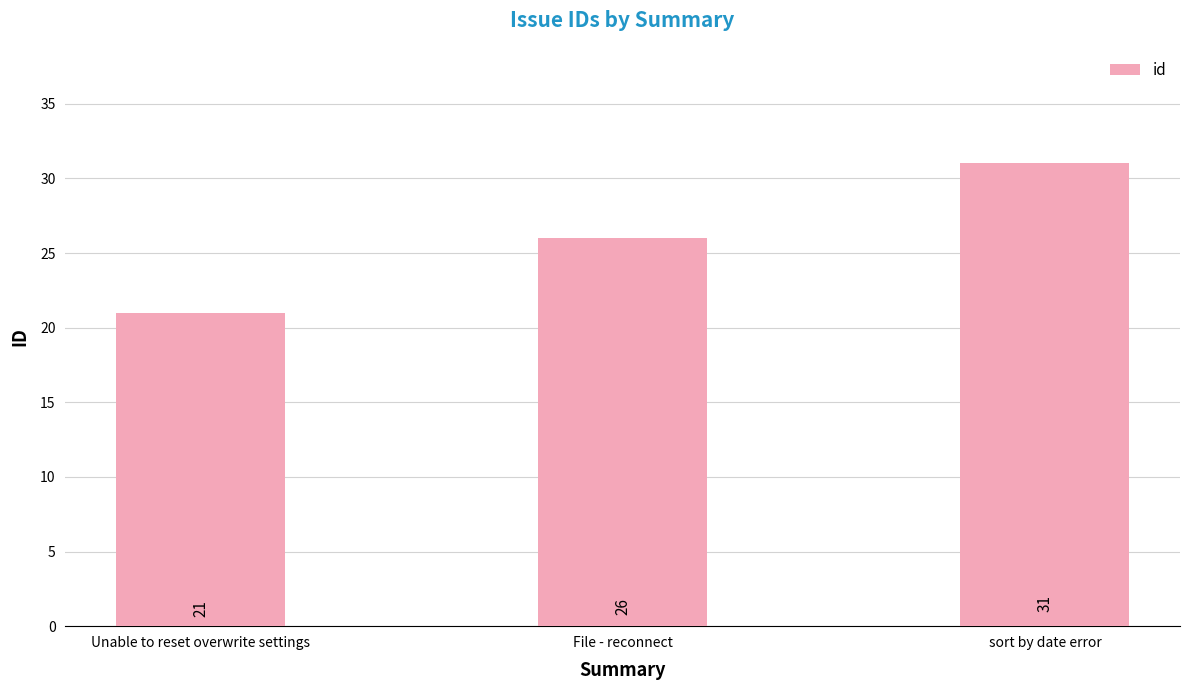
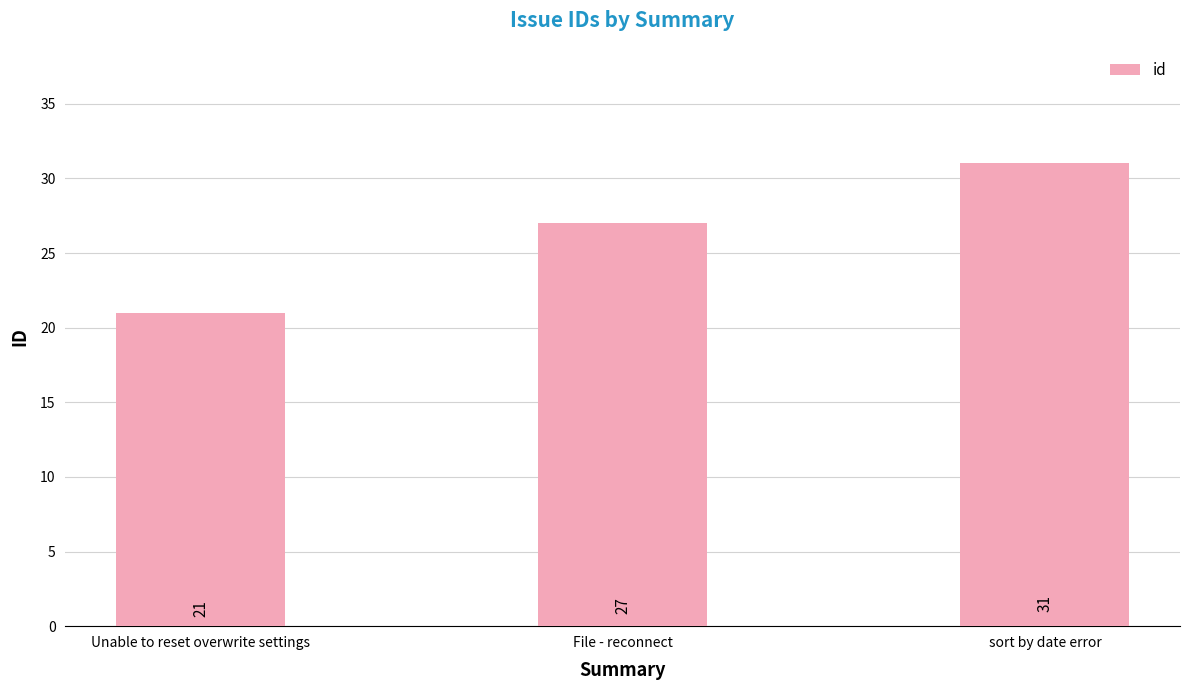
File - reconnect: 26 -> 27
